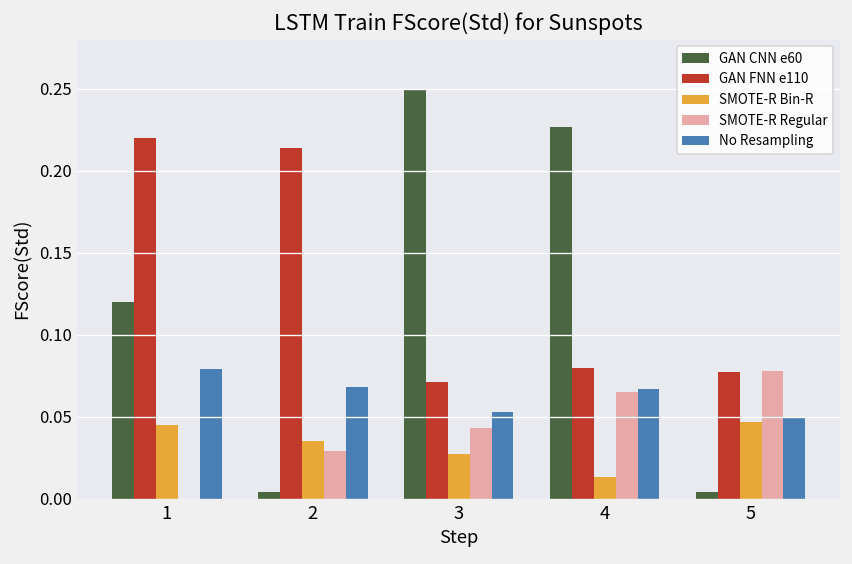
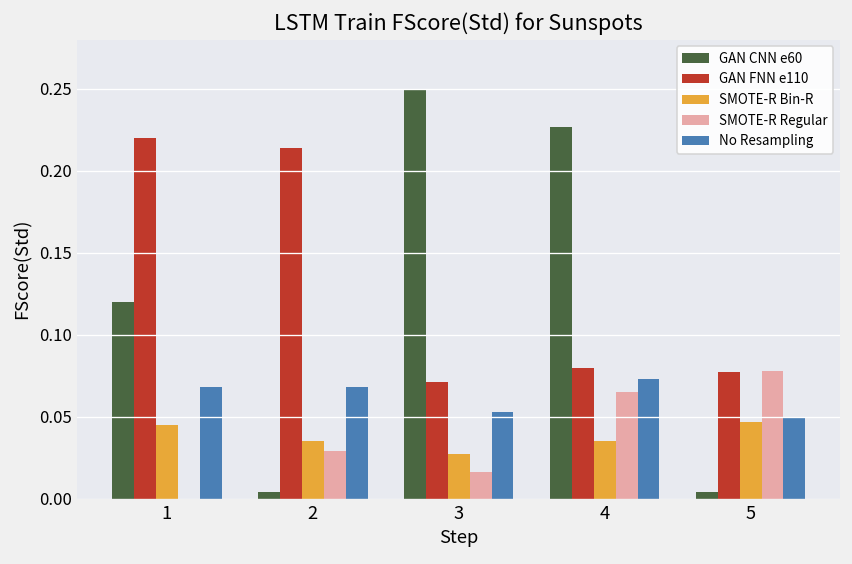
No Resampling, 1: 0.079 -> 0.068
SMOTE-R Regular, 3: 0.043 -> 0.016
SMOTE-R Bin-R, 4: 0.013 -> 0.035
No Resampling, 4: 0.067 -> 0.073
